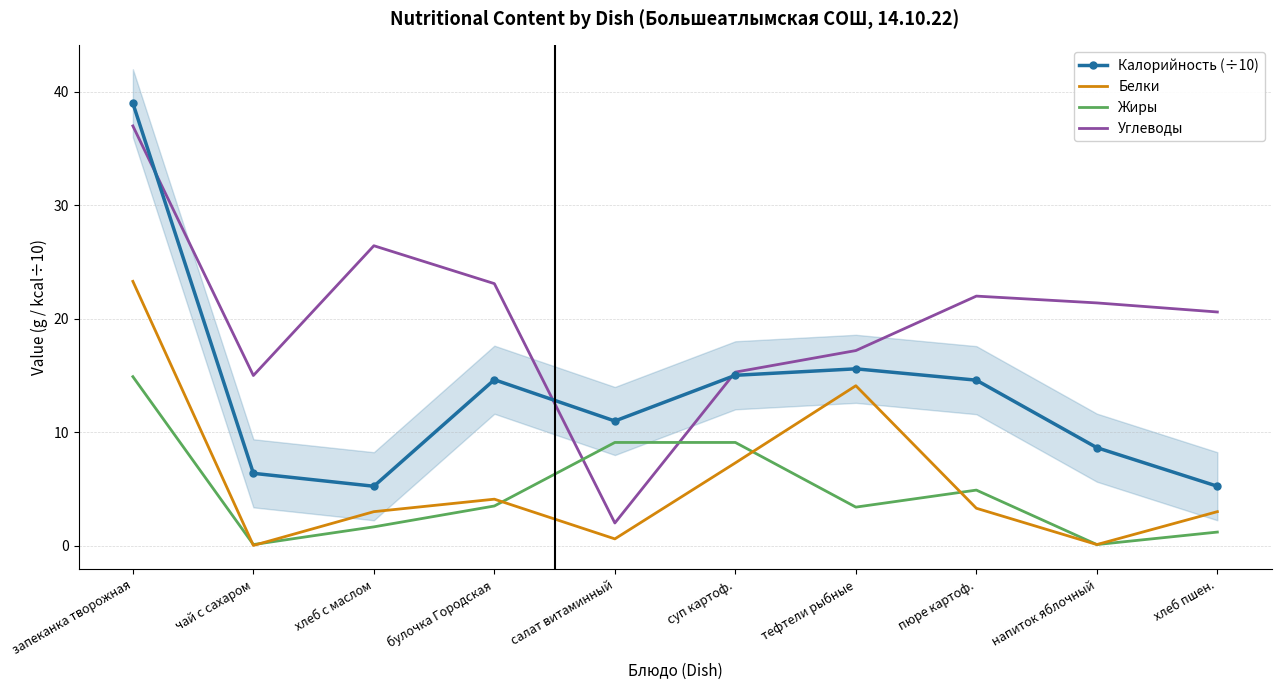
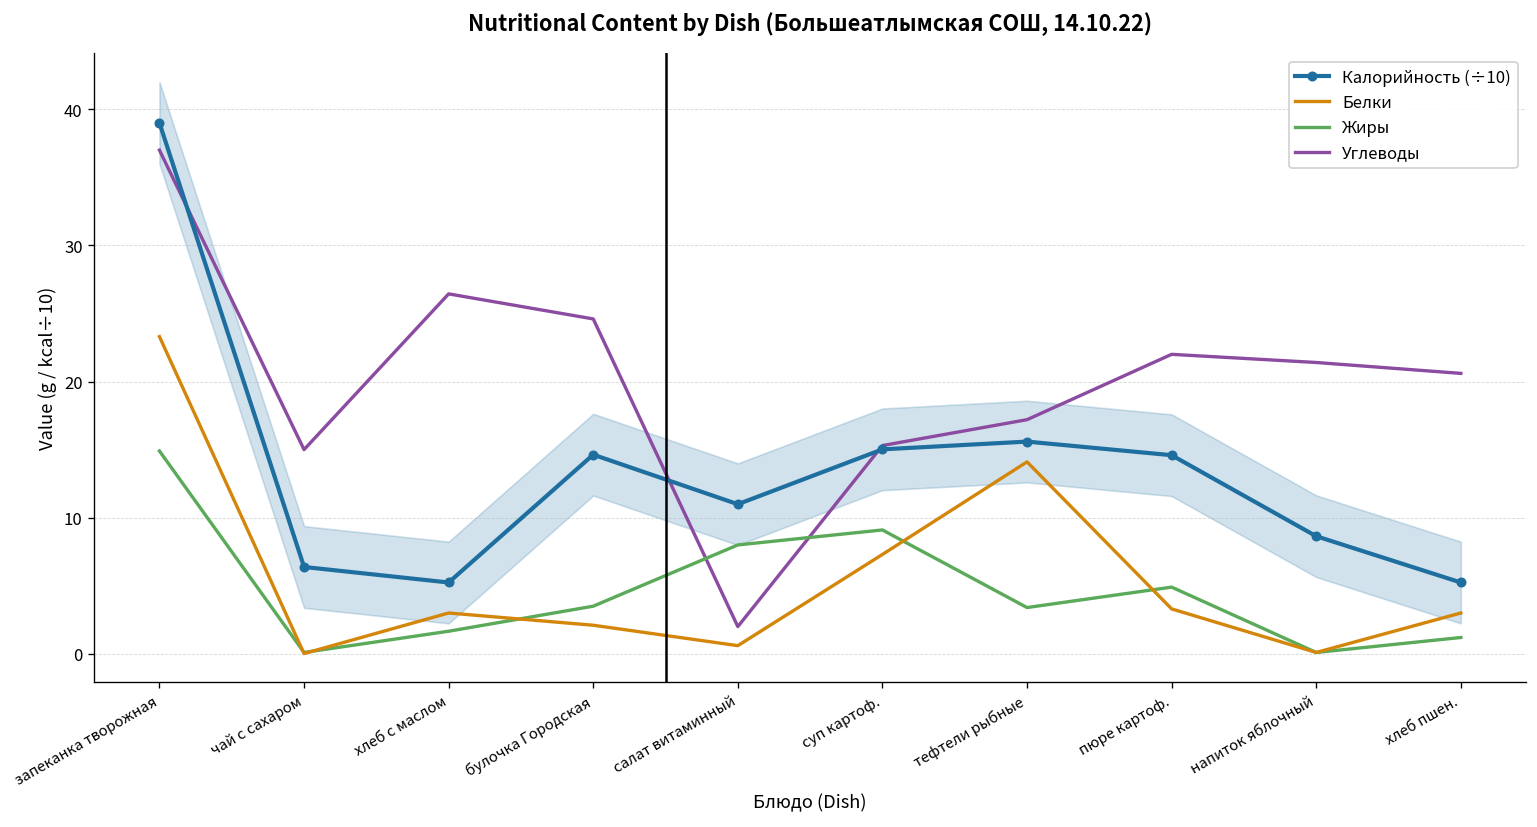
Белки, булочка Городская: 4.1 -> 2.1
Углеводы, булочка Городская: 23.1 -> 24.6
Жиры, салат витаминный: 9.1 -> 8.0
